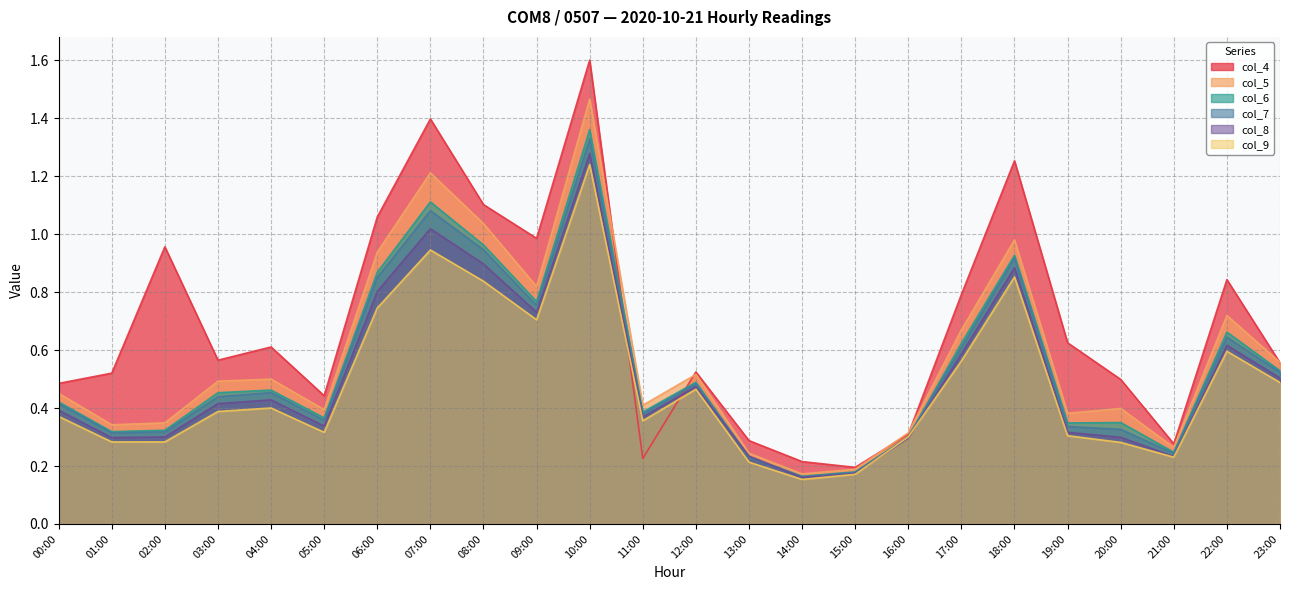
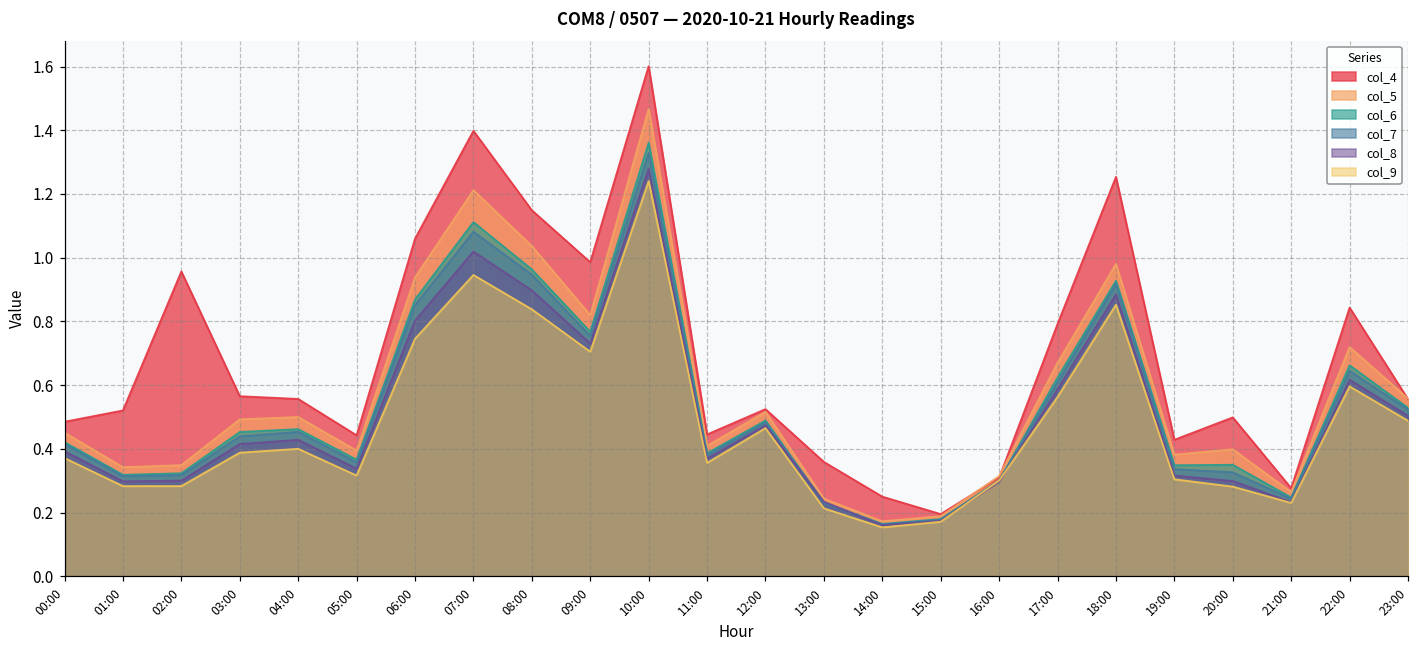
col_4, 04:00: 0.61 -> 0.56
col_4, 08:00: 1.10 -> 1.15
col_4, 11:00: 0.23 -> 0.45
col_4, 13:00: 0.29 -> 0.36
col_4, 14:00: 0.22 -> 0.25
col_4, 19:00: 0.63 -> 0.43
